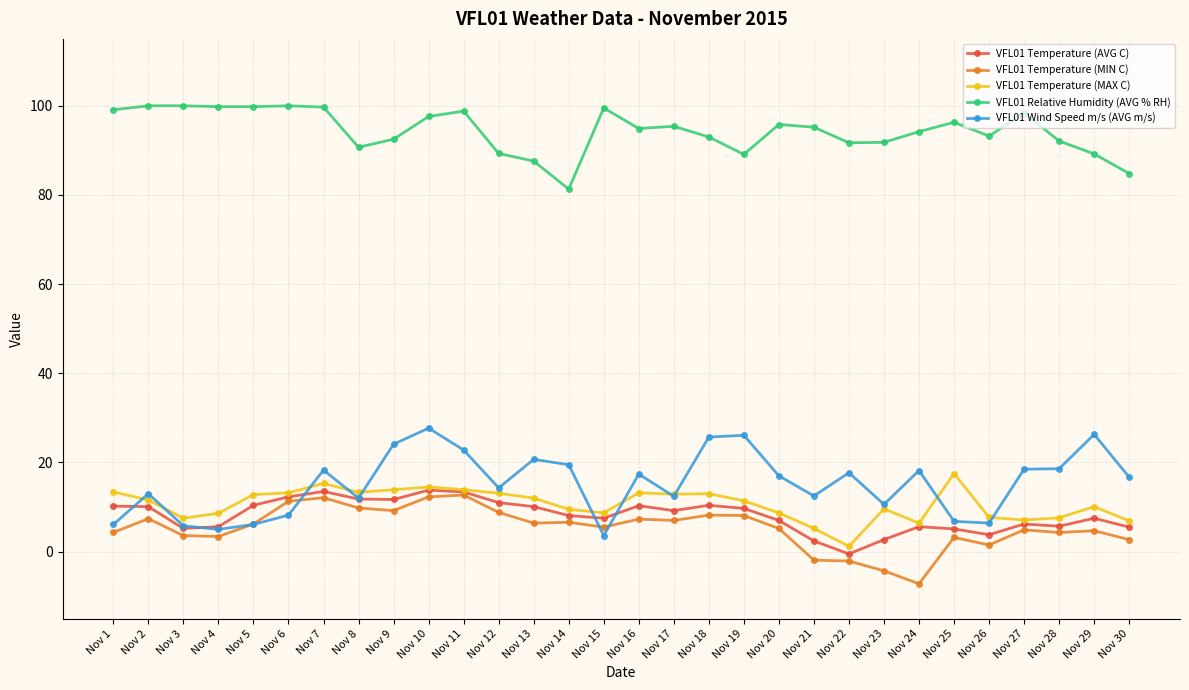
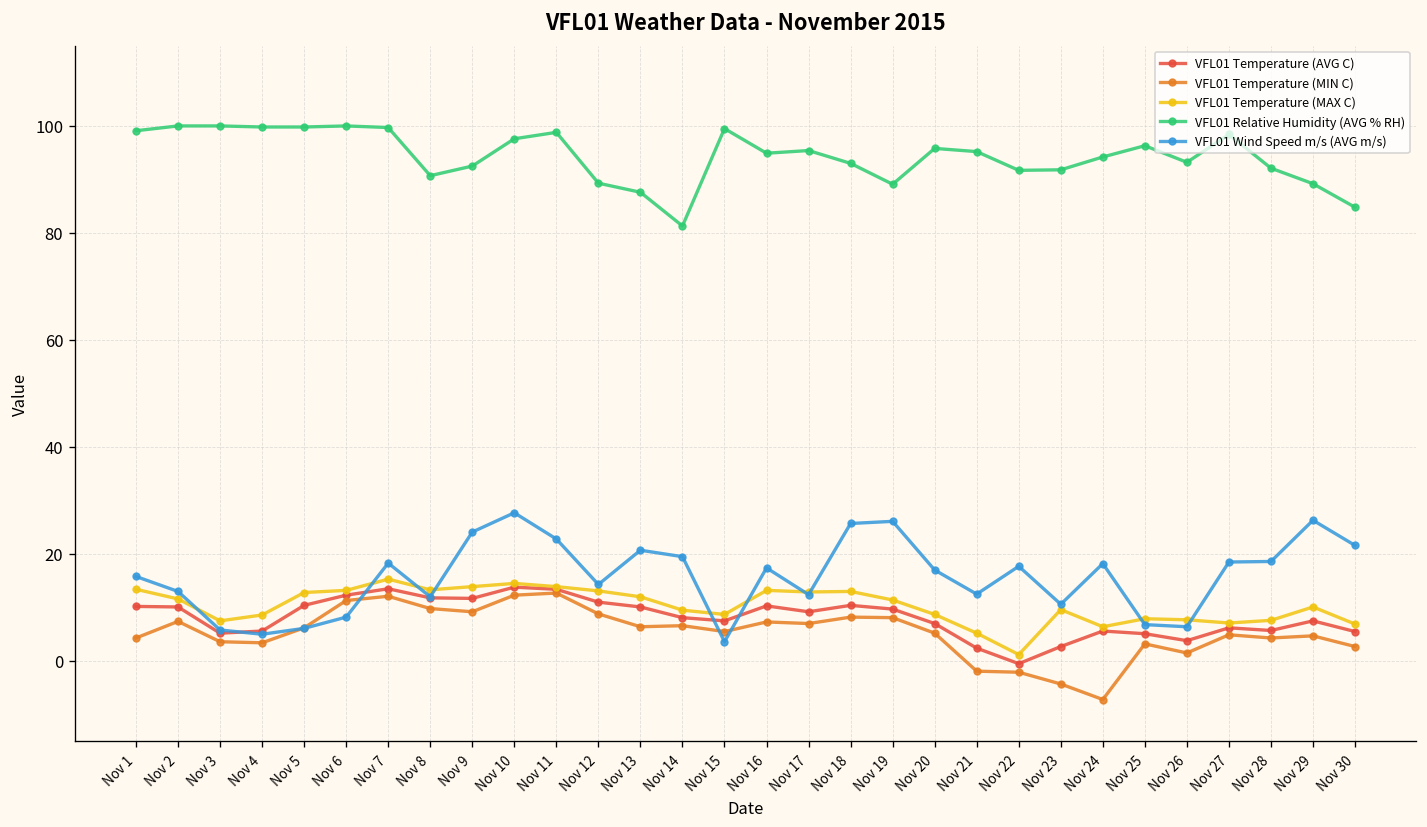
VFL01 Wind Speed m/s (AVG m/s), Nov 1: 6 -> 16
VFL01 Temperature (MAX C), Nov 25: 18 -> 8
VFL01 Wind Speed m/s (AVG m/s), Nov 30: 17 -> 22
